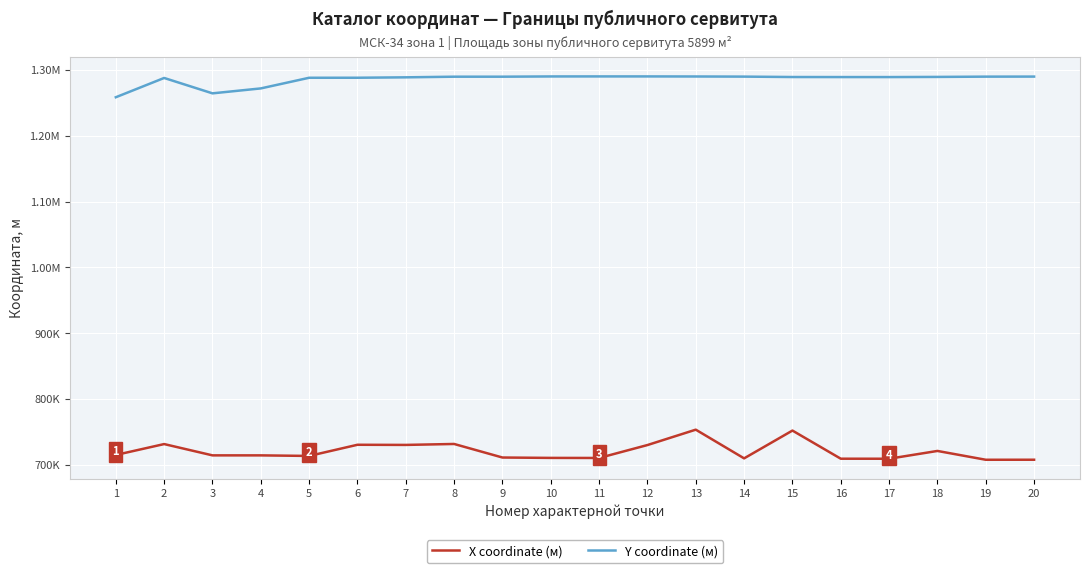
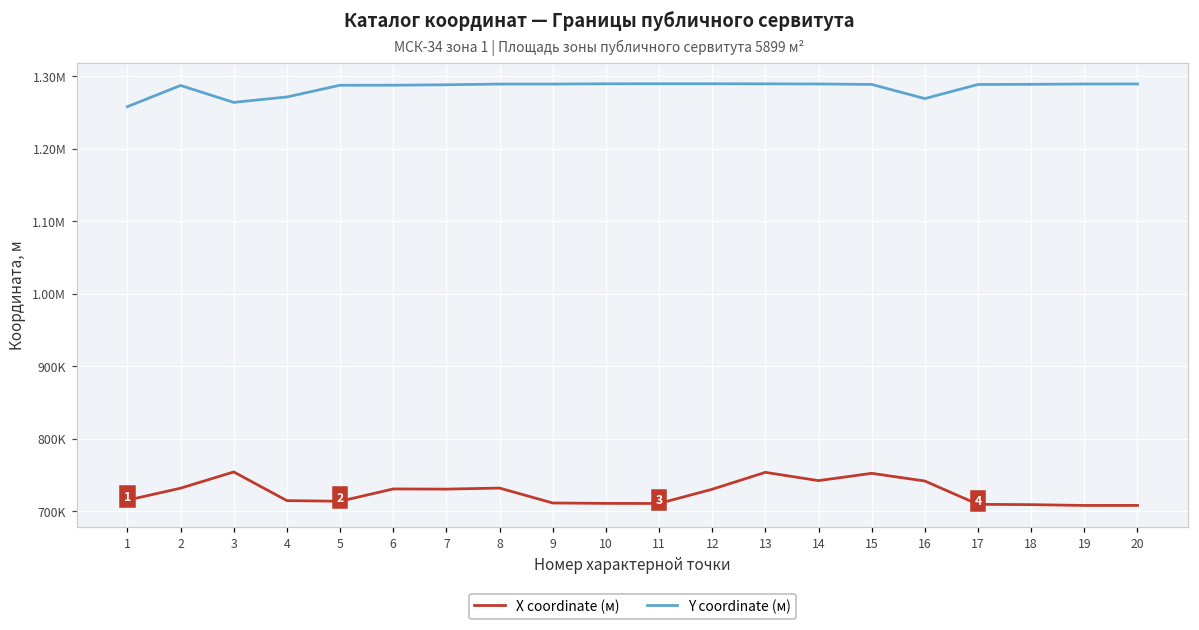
X coordinate (м), 3: 710000 -> 750000
X coordinate (м), 14: 710000 -> 740000
X coordinate (м), 16: 710000 -> 740000
Y coordinate (м), 16: 1290000 -> 1270000
X coordinate (м), 18: 720000 -> 710000
